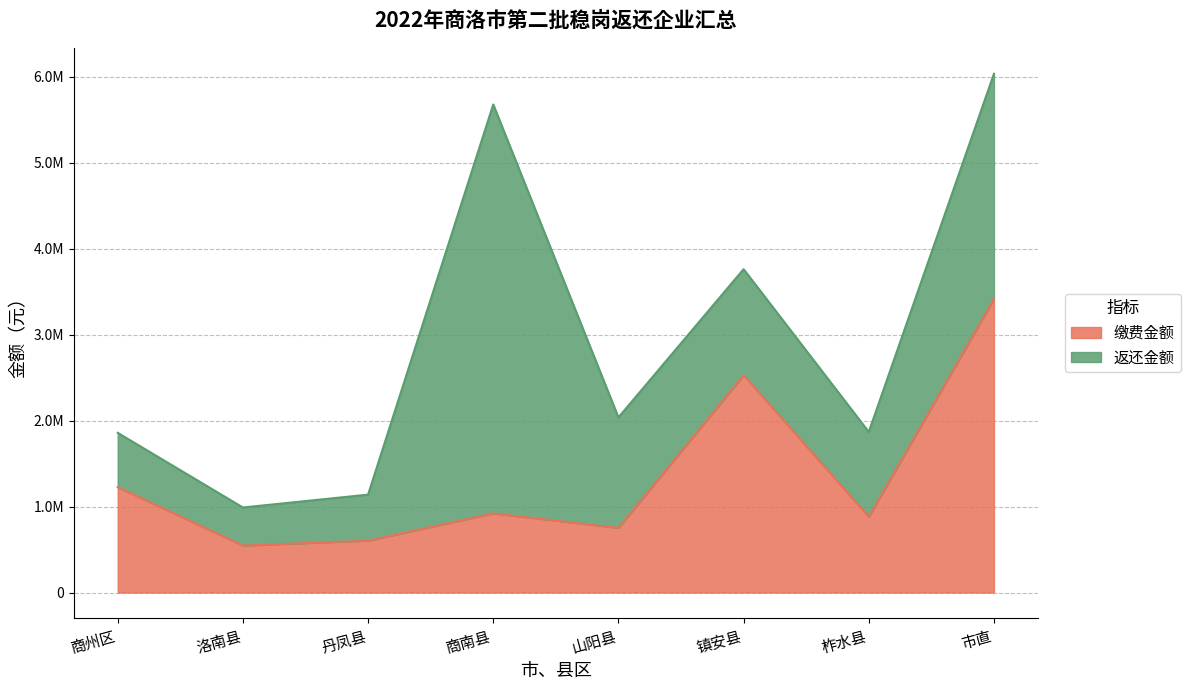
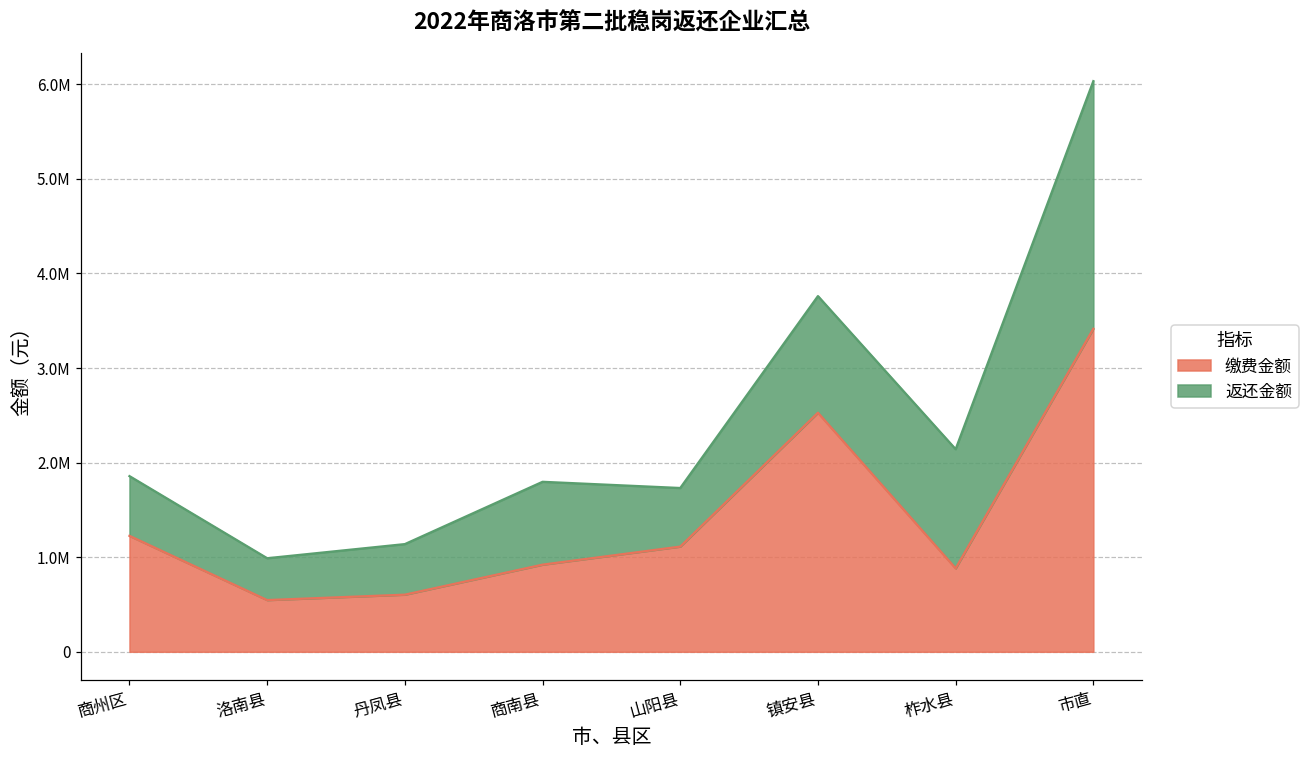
返还金额, 商南县: 4800000 -> 900000
缴费金额, 山阳县: 800000 -> 1100000
返还金额, 山阳县: 1300000 -> 600000
返还金额, 柞水县: 1000000 -> 1300000
